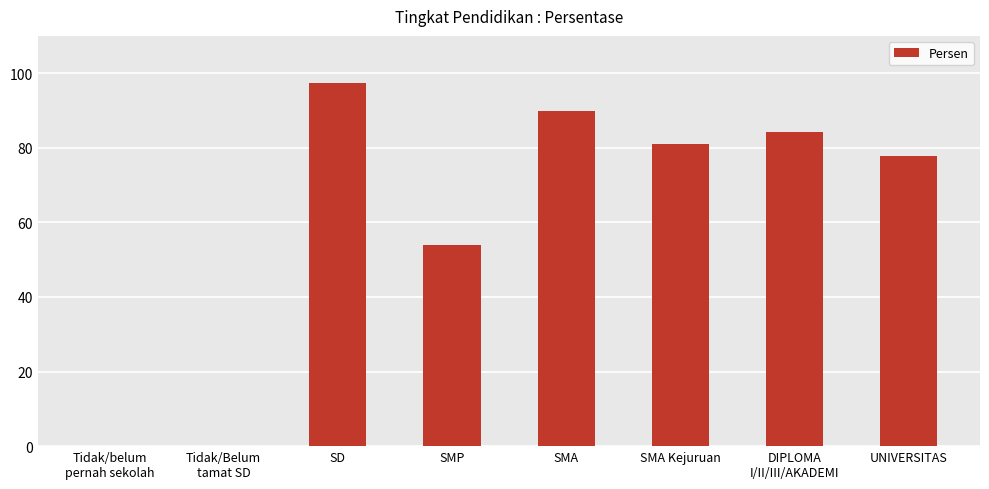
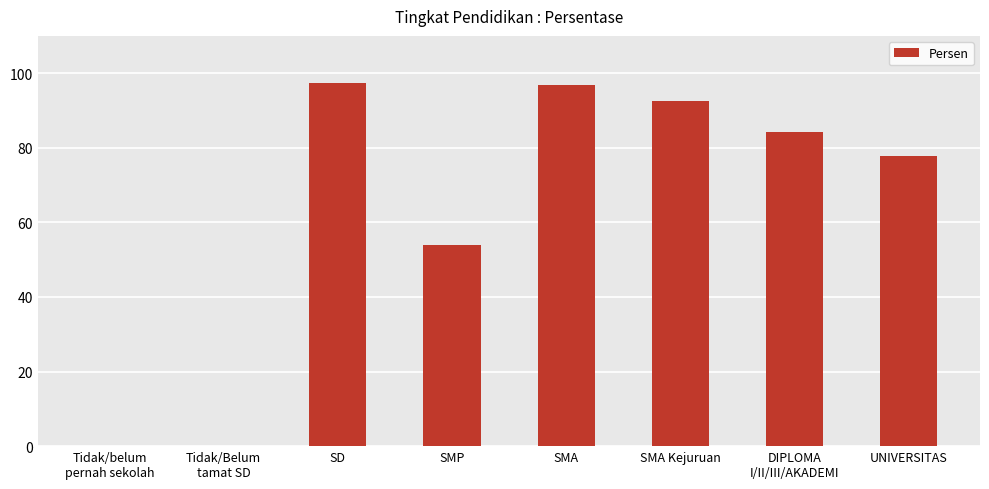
SMA: 90 -> 97
SMA Kejuruan: 81 -> 93
